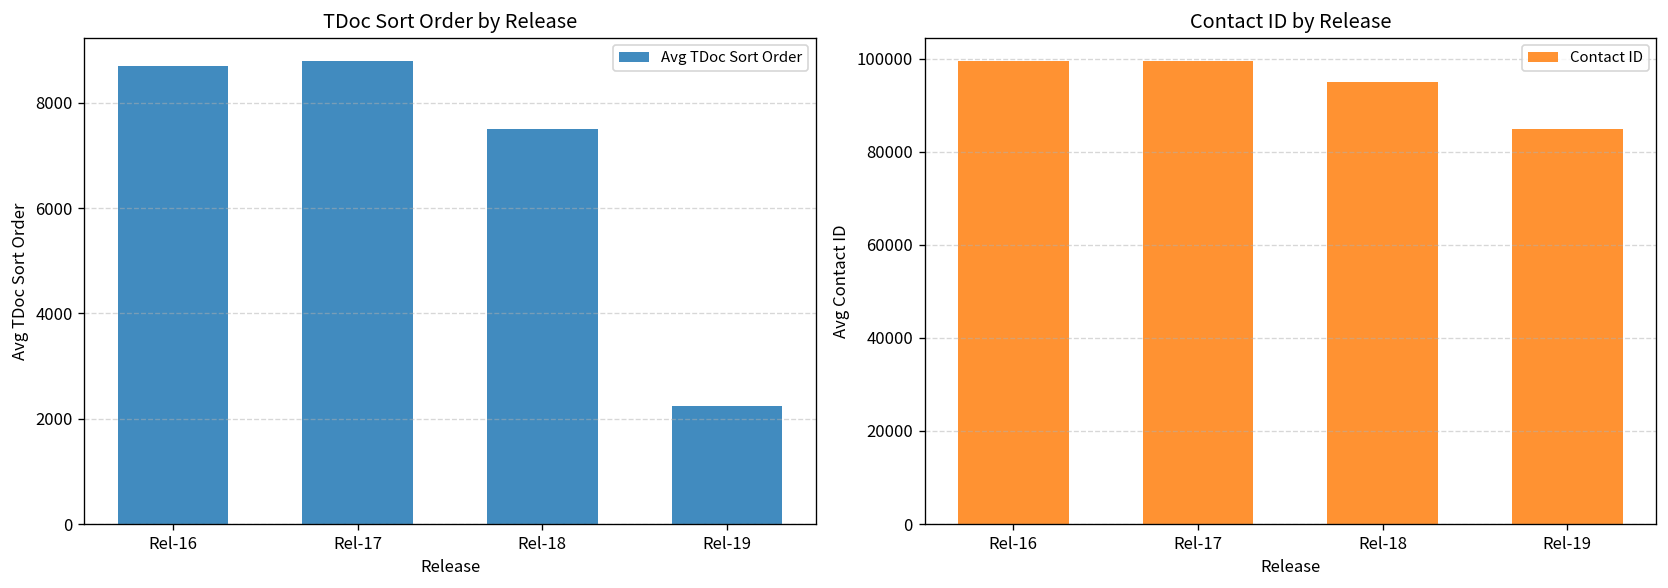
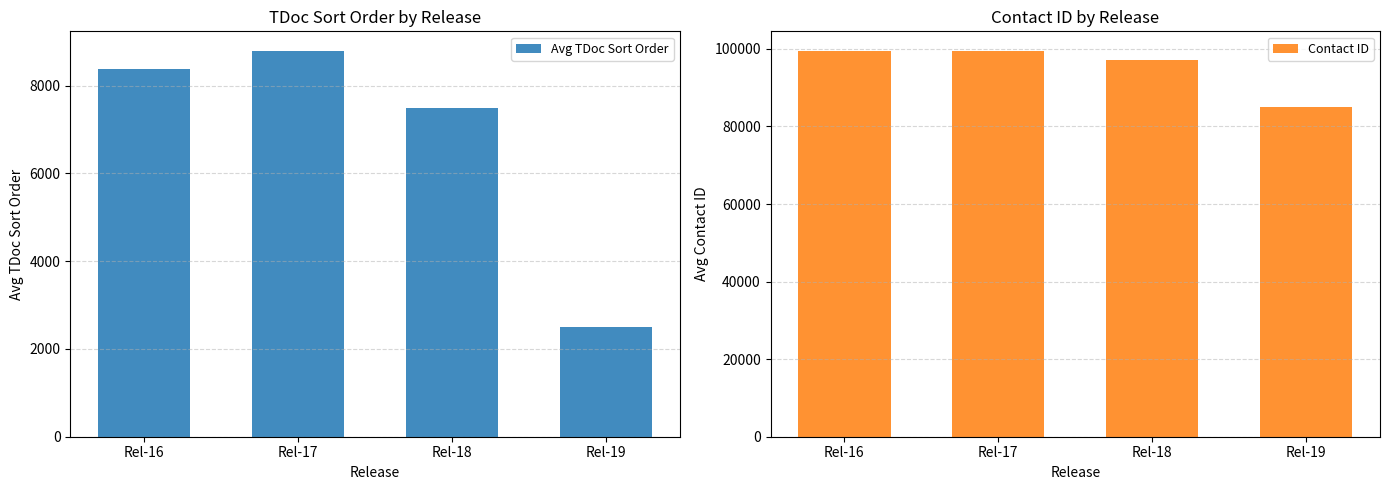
TDoc Sort Order by Release, Rel-16: 8700 -> 8400
TDoc Sort Order by Release, Rel-19: 2200 -> 2500
Contact ID by Release, Rel-18: 95000 -> 97000
